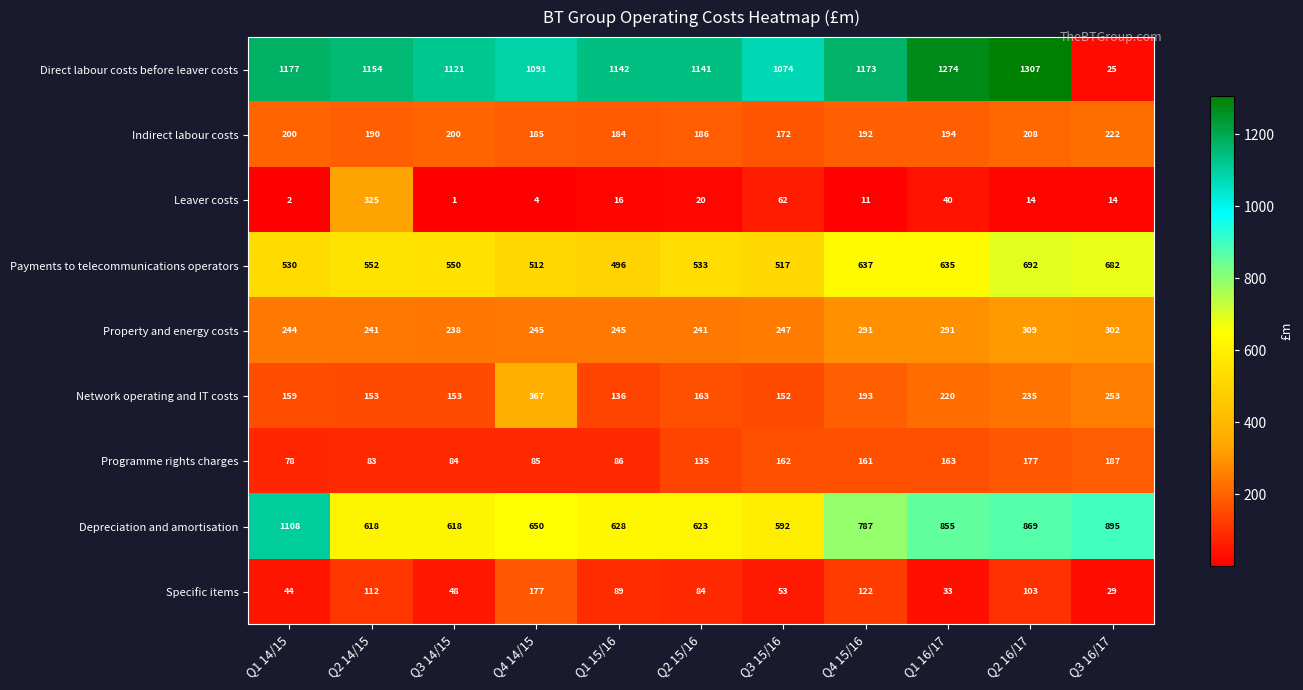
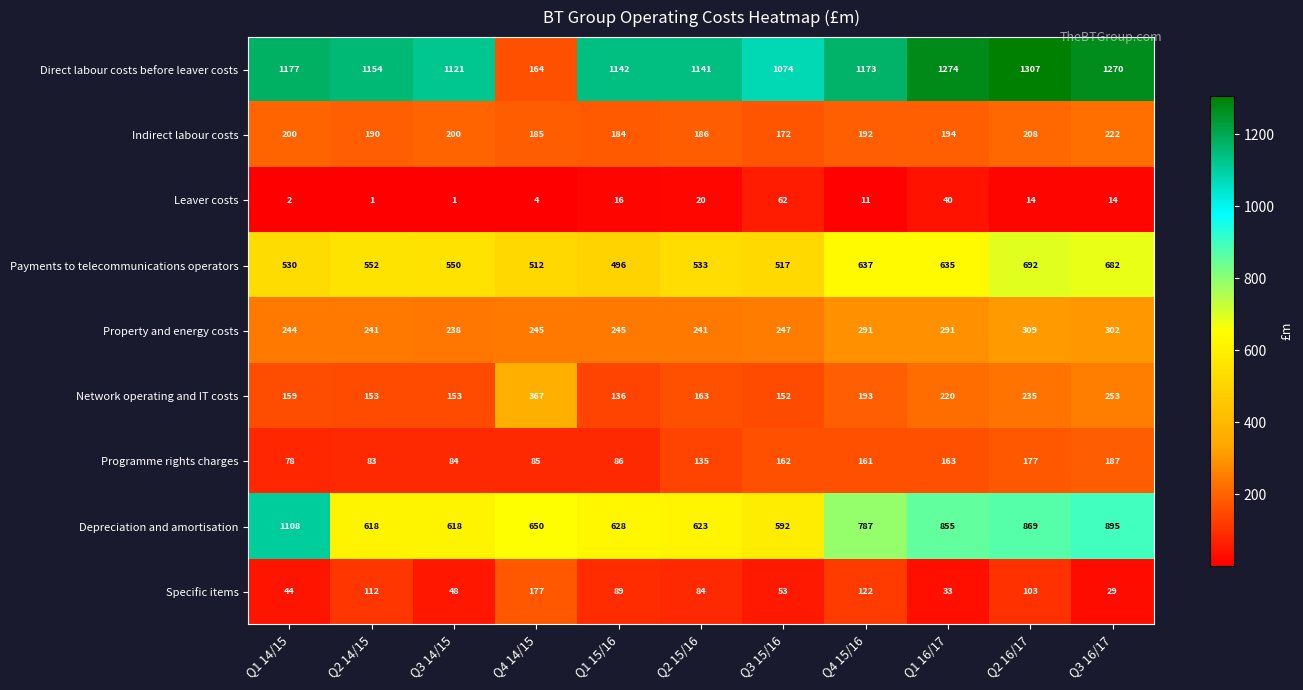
Direct labour costs before leaver costs, Q4 14/15: 1091 -> 164
Direct labour costs before leaver costs, Q3 16/17: 25 -> 1270
Leaver costs, Q2 14/15: 325 -> 1
